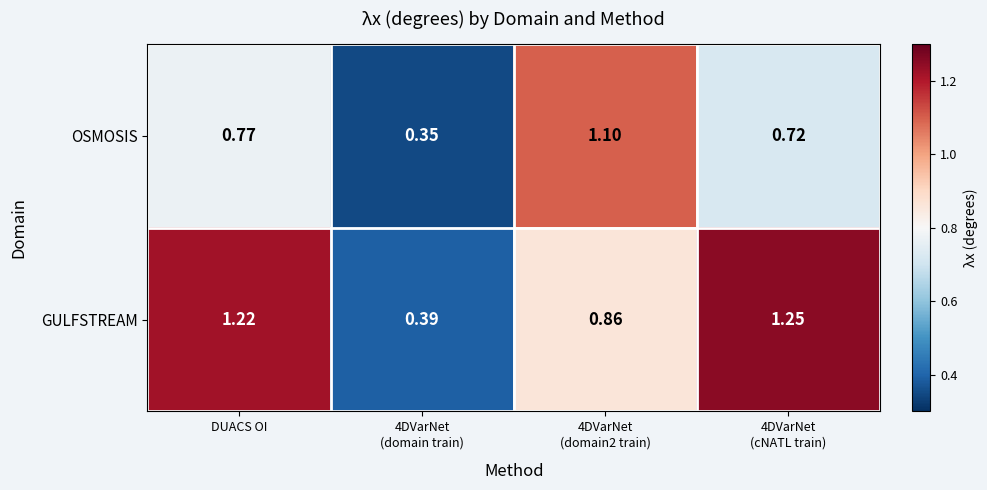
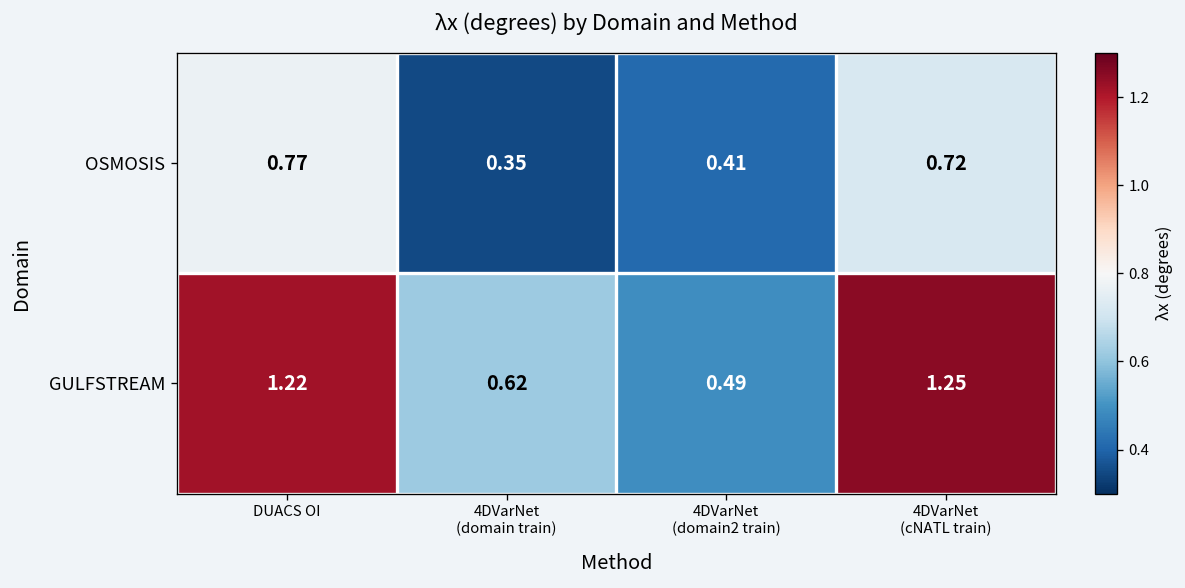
OSMOSIS, 4DVarNet (domain2 train): 1.10 -> 0.41
GULFSTREAM, 4DVarNet (domain train): 0.39 -> 0.62
GULFSTREAM, 4DVarNet (domain2 train): 0.86 -> 0.49
